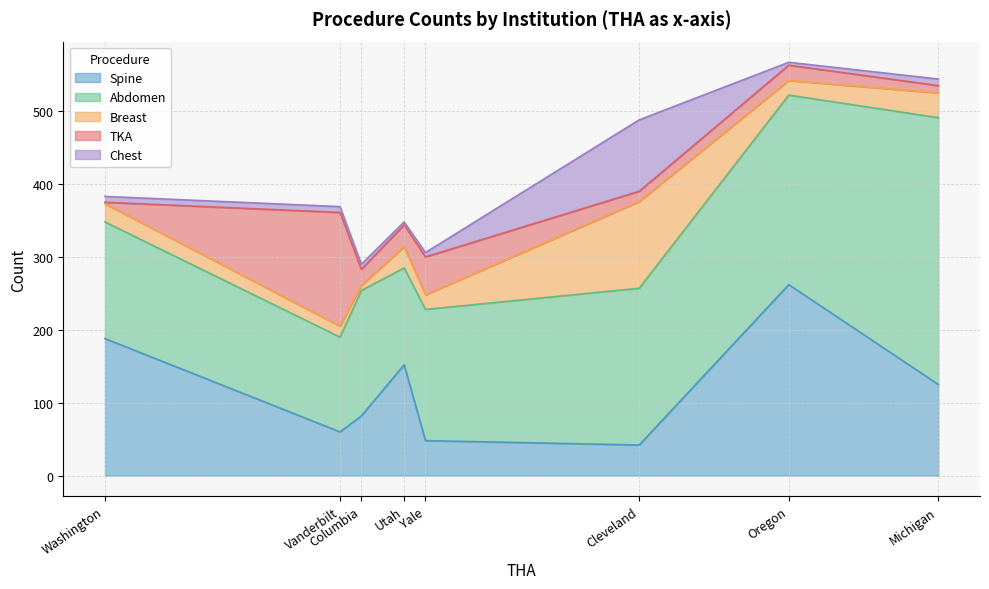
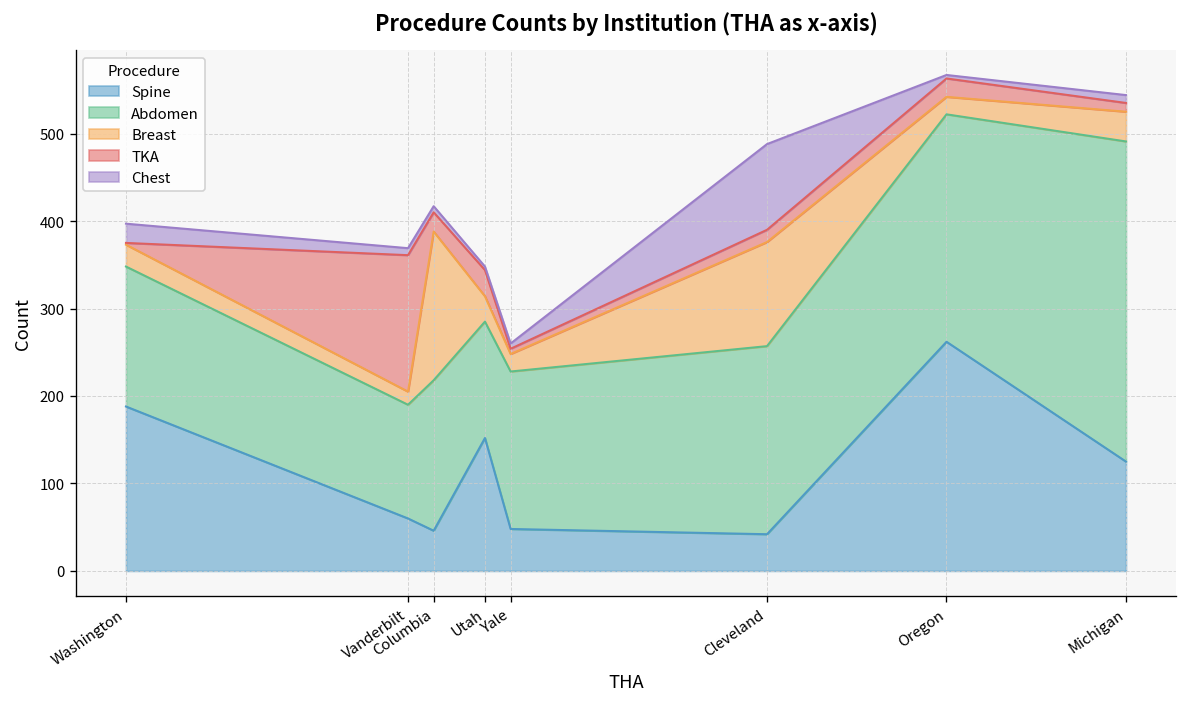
Chest, Washington: 10 -> 20
Spine, Columbia: 80 -> 50
Breast, Columbia: 10 -> 170
TKA, Yale: 50 -> 10
